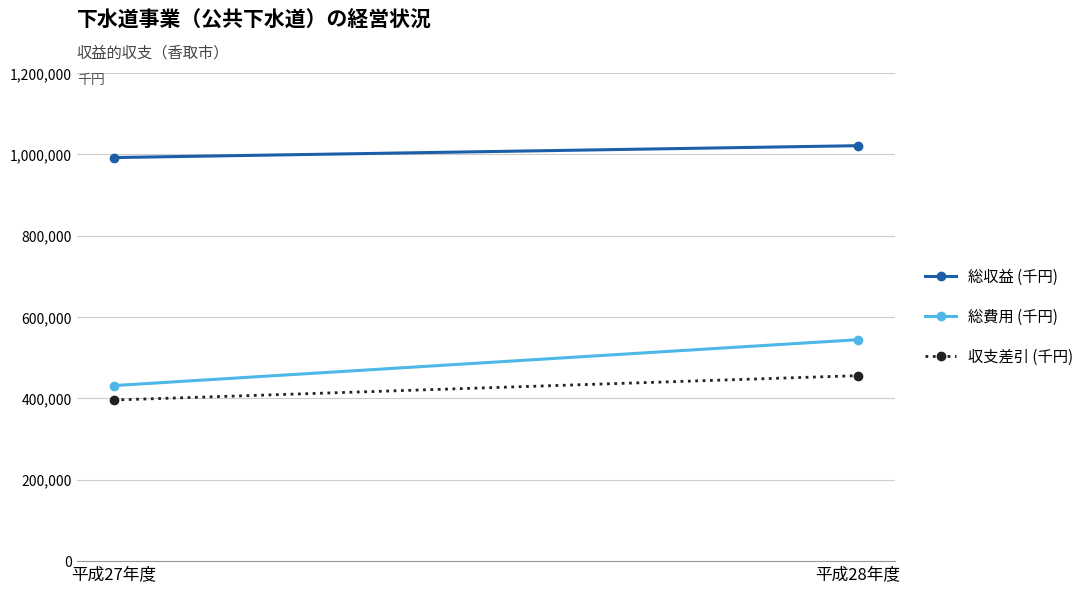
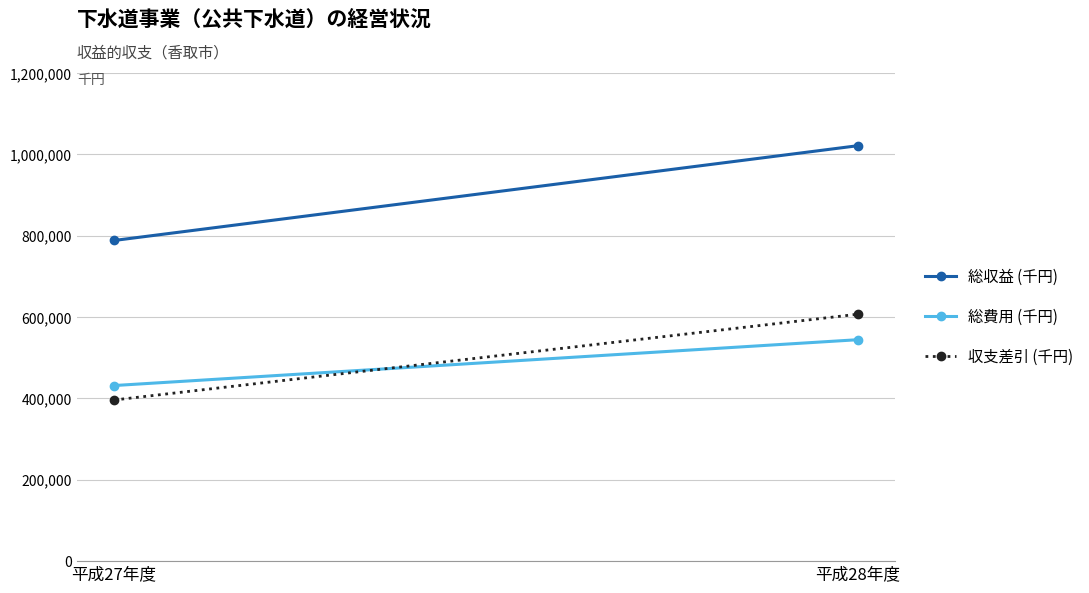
総収益 (千円), 平成27年度: 990,000 -> 790,000
収支差引 (千円), 平成28年度: 460,000 -> 610,000
